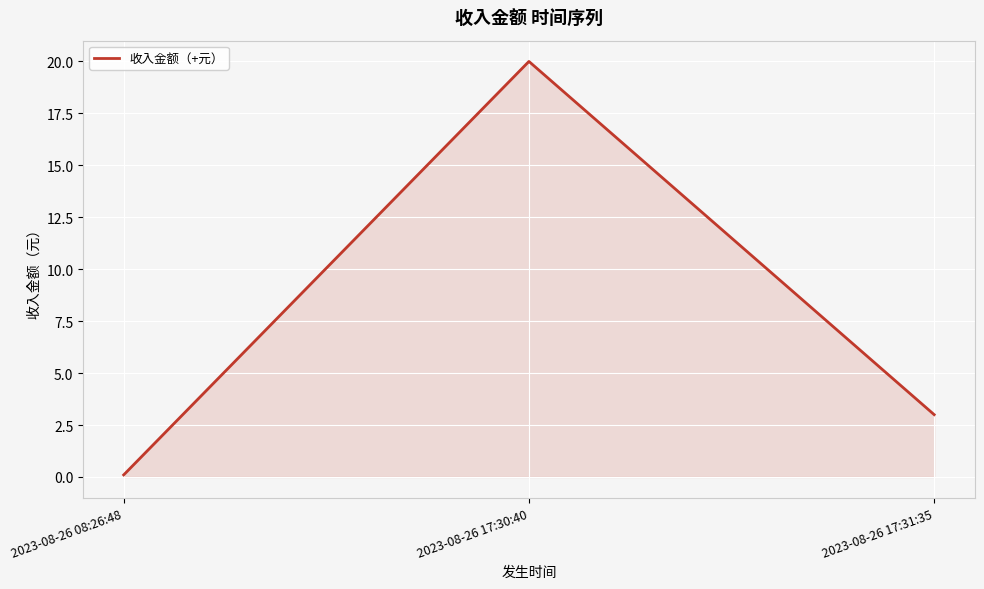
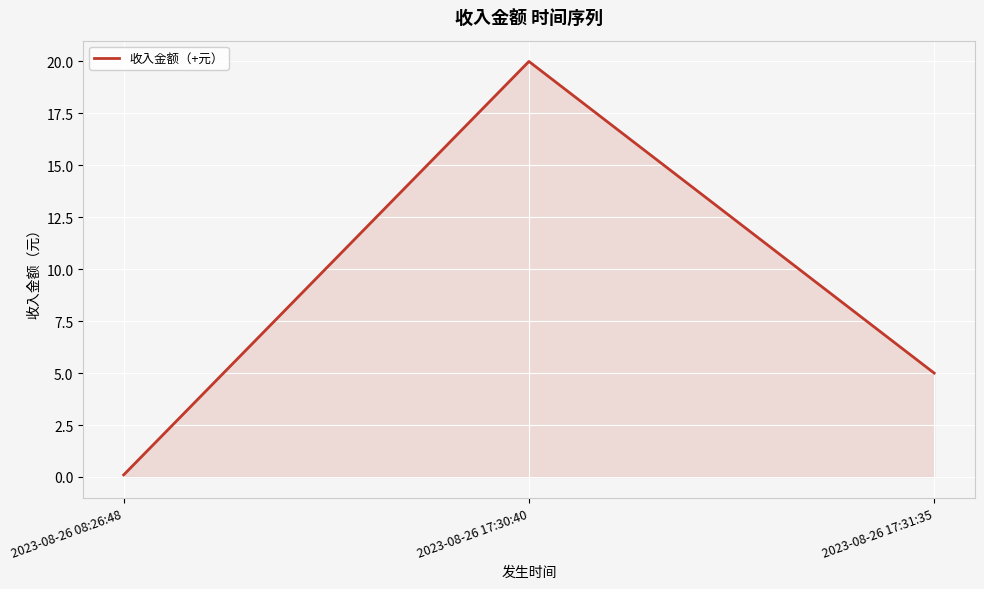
2023-08-26 17:31:35: 3 -> 5
